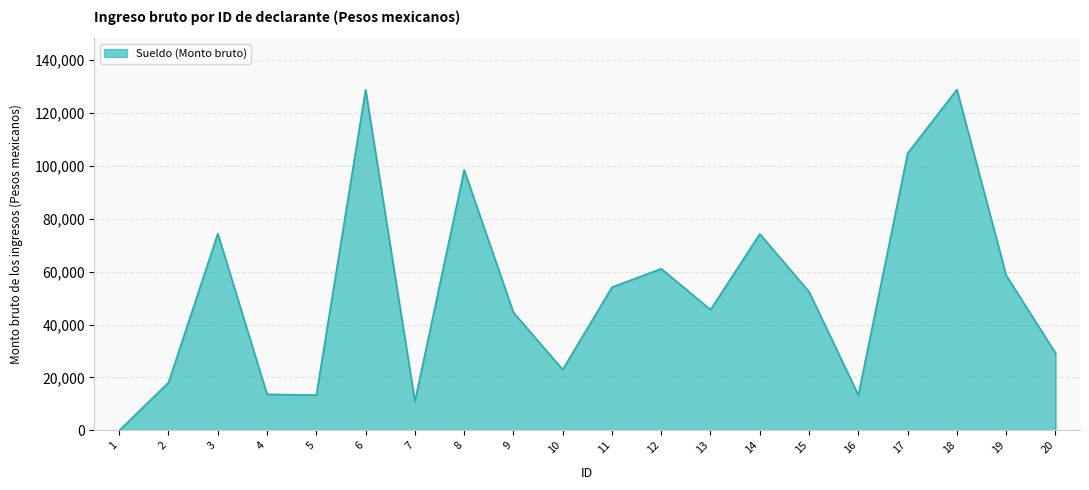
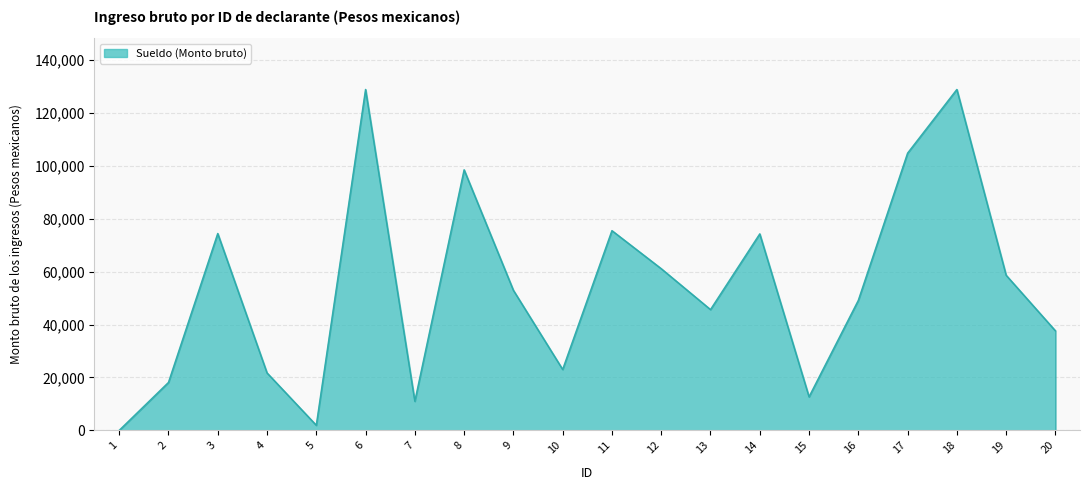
4: 14,000 -> 22,000
5: 13,000 -> 2,000
9: 45,000 -> 53,000
11: 54,000 -> 76,000
15: 52,000 -> 13,000
16: 13,000 -> 49,000
20: 29,000 -> 38,000
